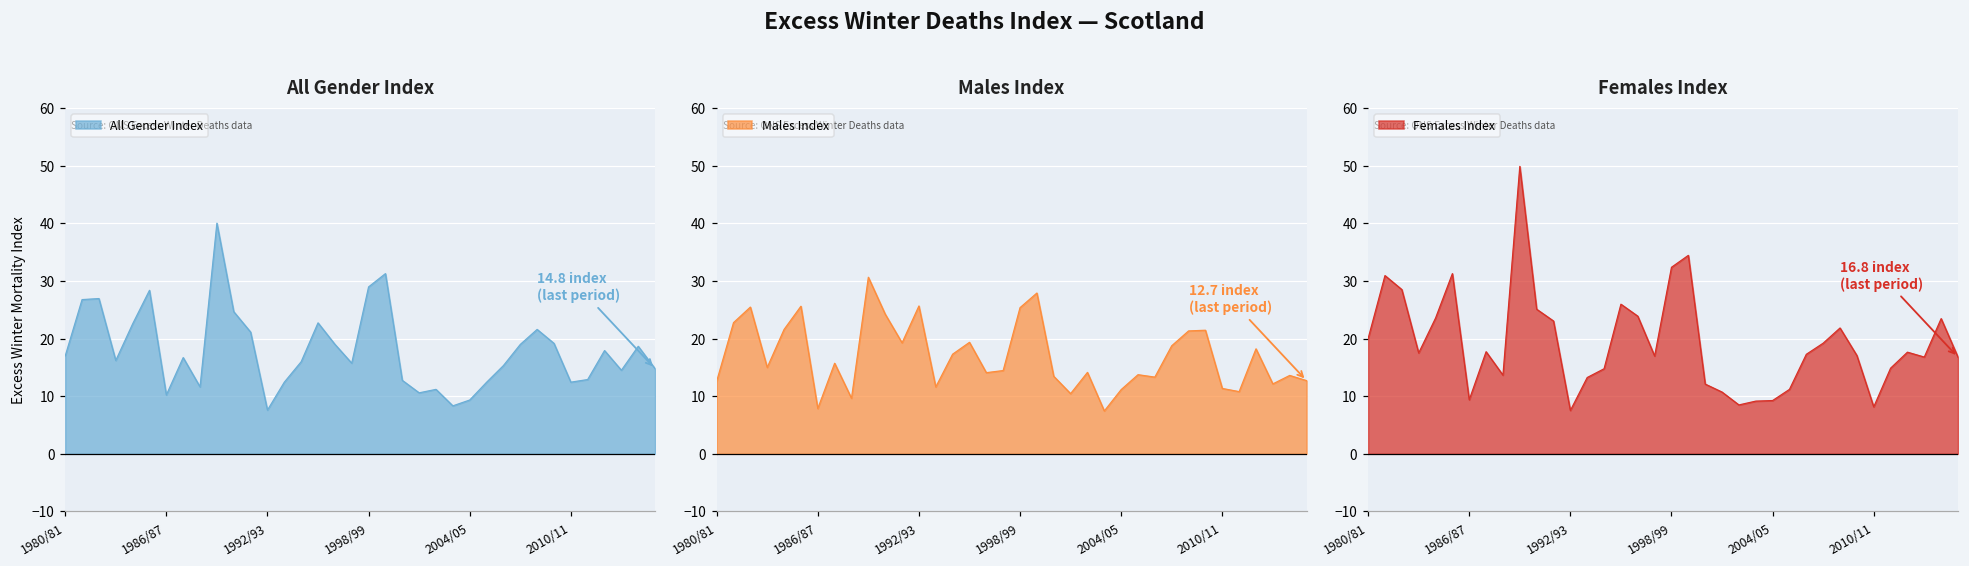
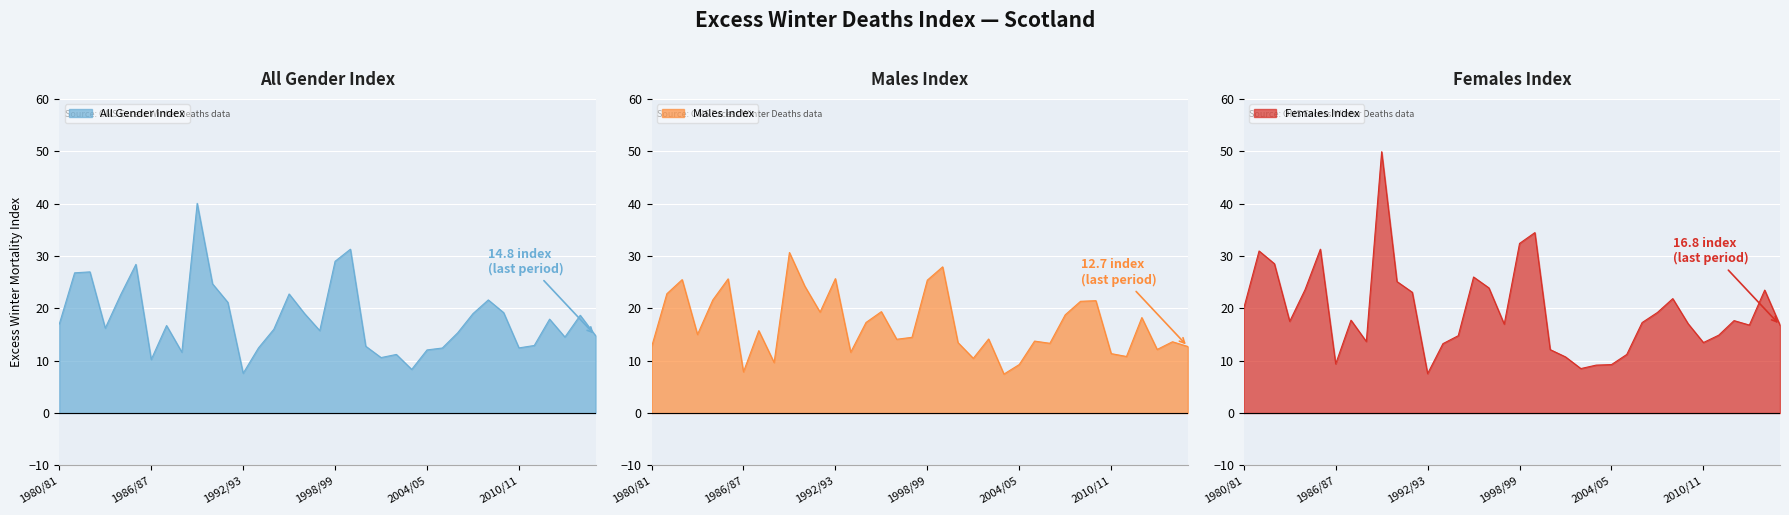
All Gender Index, 2004/05: 9 -> 12
Males Index, 2004/05: 11 -> 9
Females Index, 2010/11: 8 -> 13
